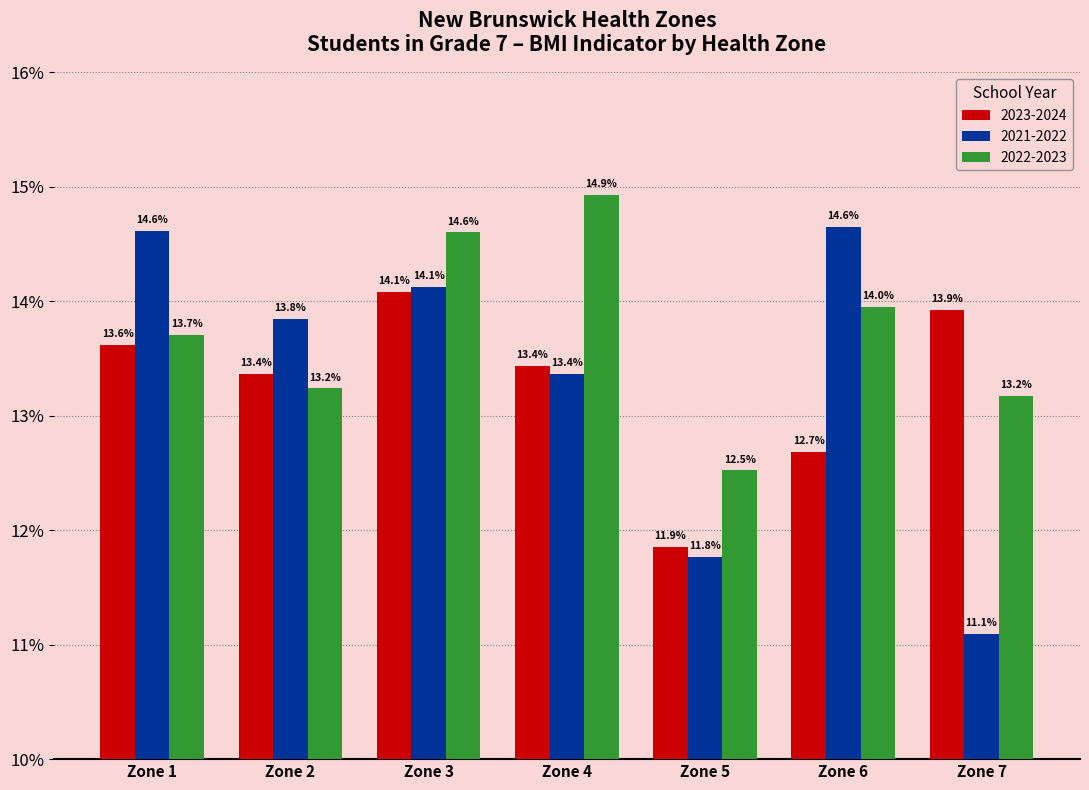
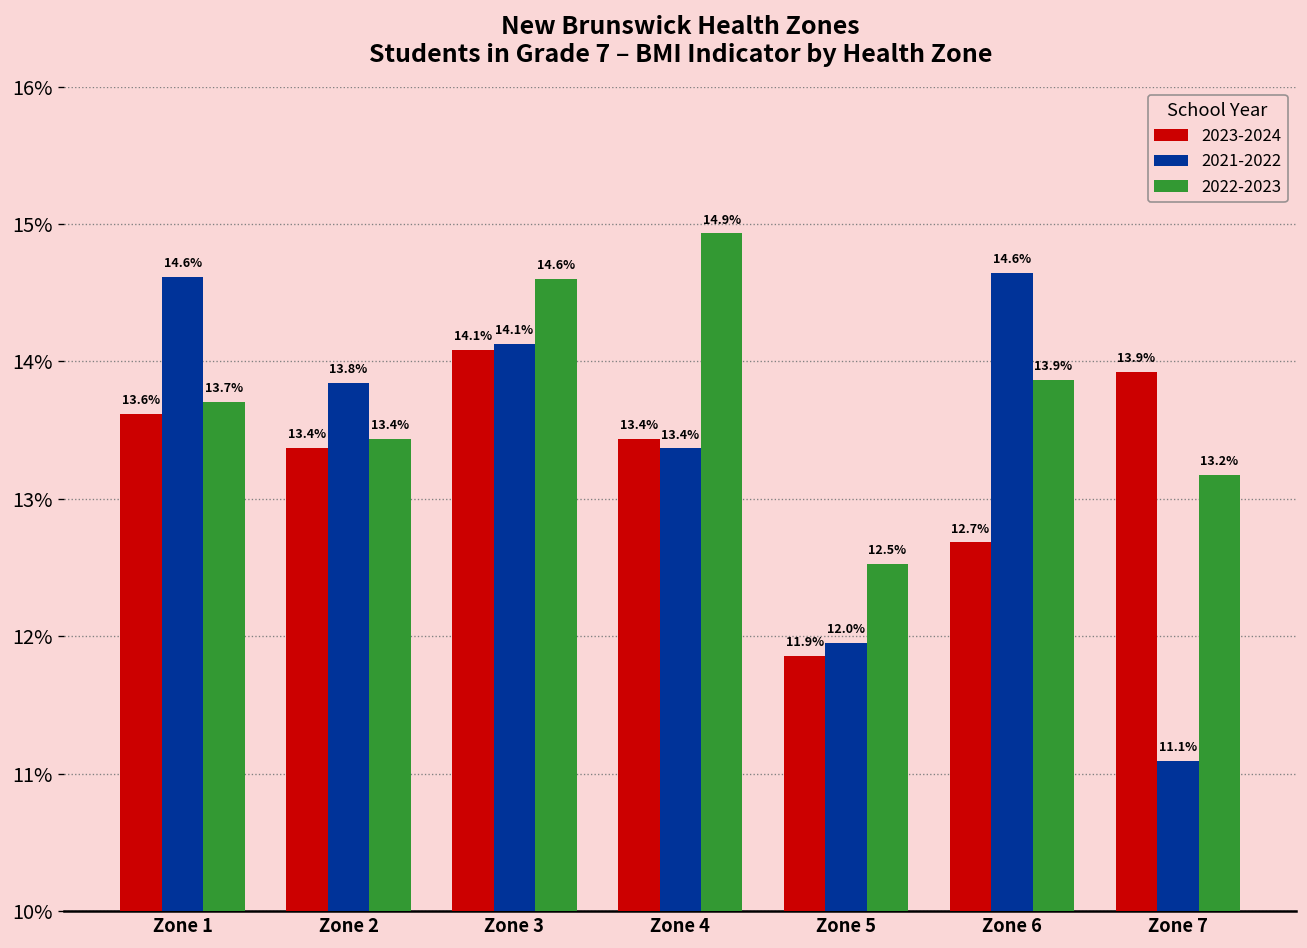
2022-2023, Zone 2: 13.2% -> 13.4%
2021-2022, Zone 5: 11.8% -> 12.0%
2022-2023, Zone 6: 14.0% -> 13.9%
